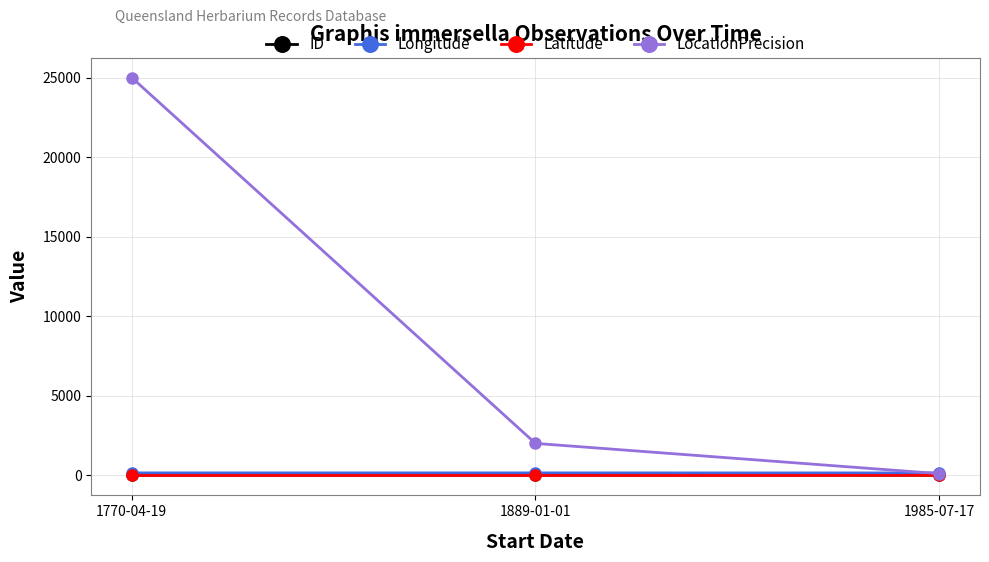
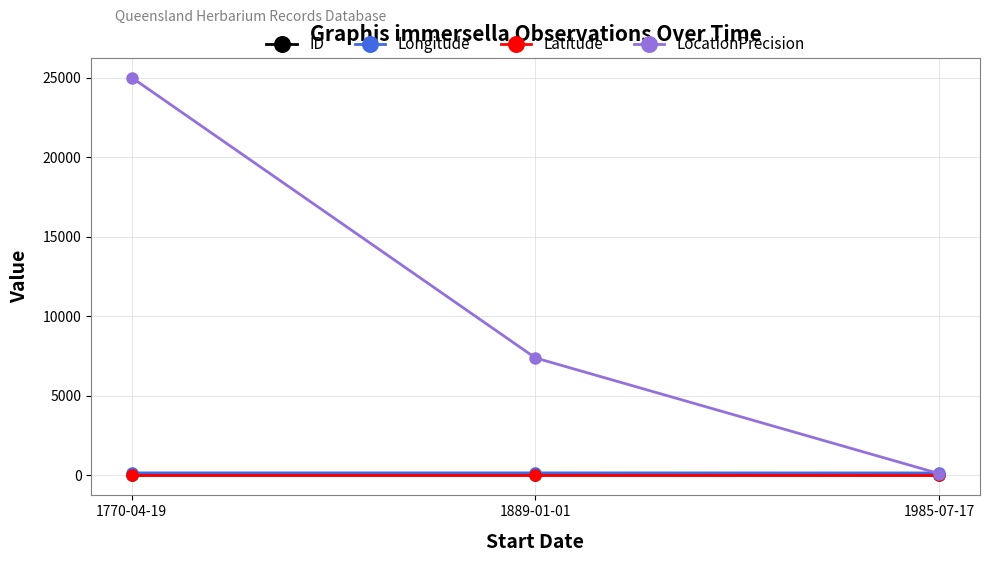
LocationPrecision, 1889-01-01: 2000 -> 7400
